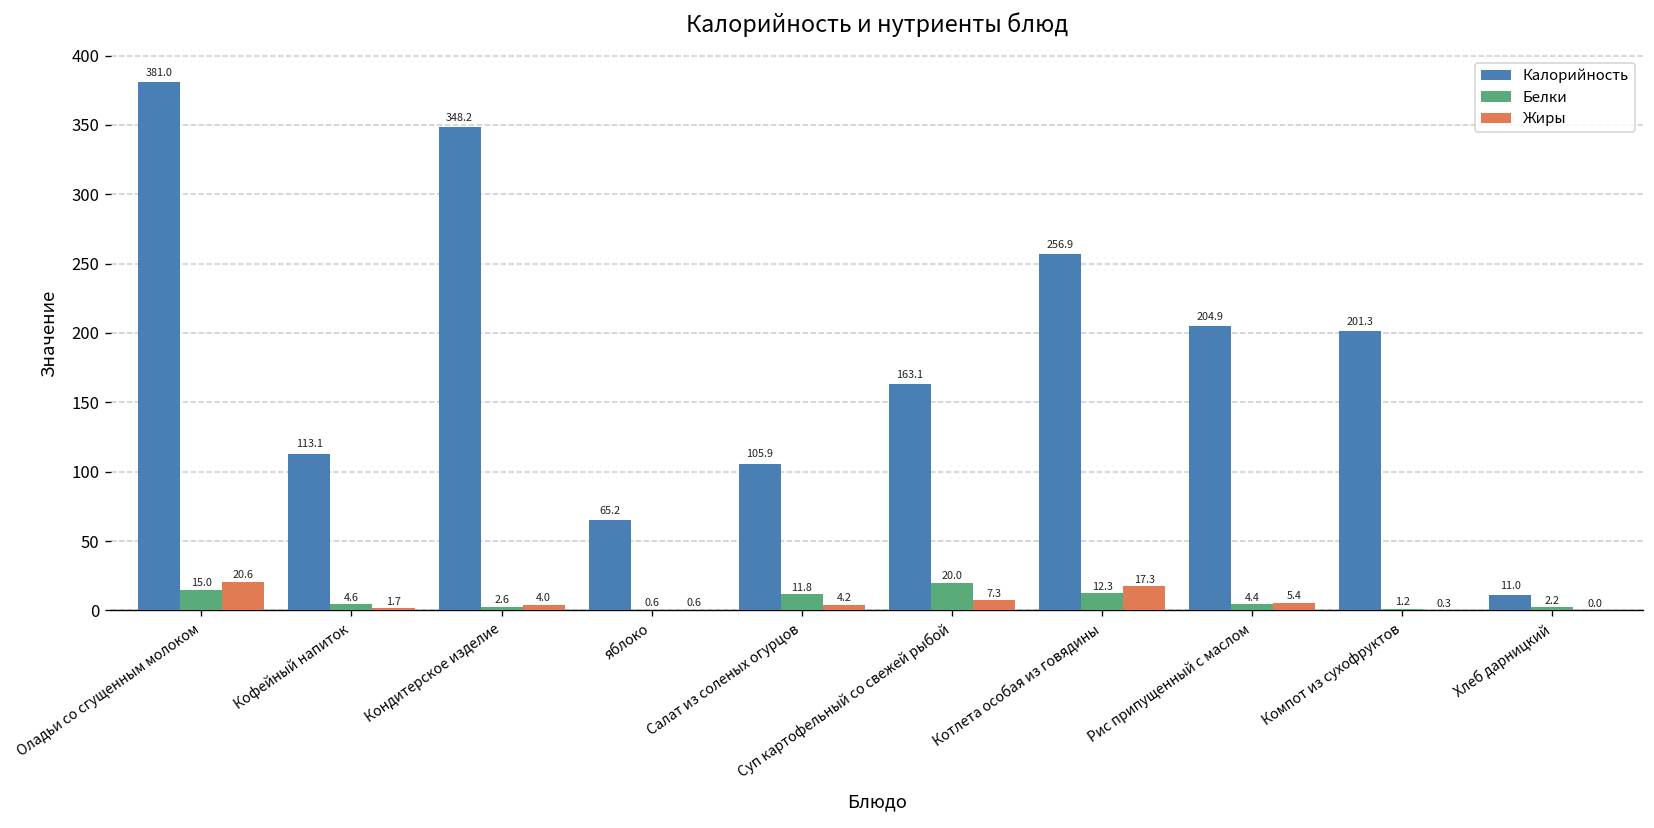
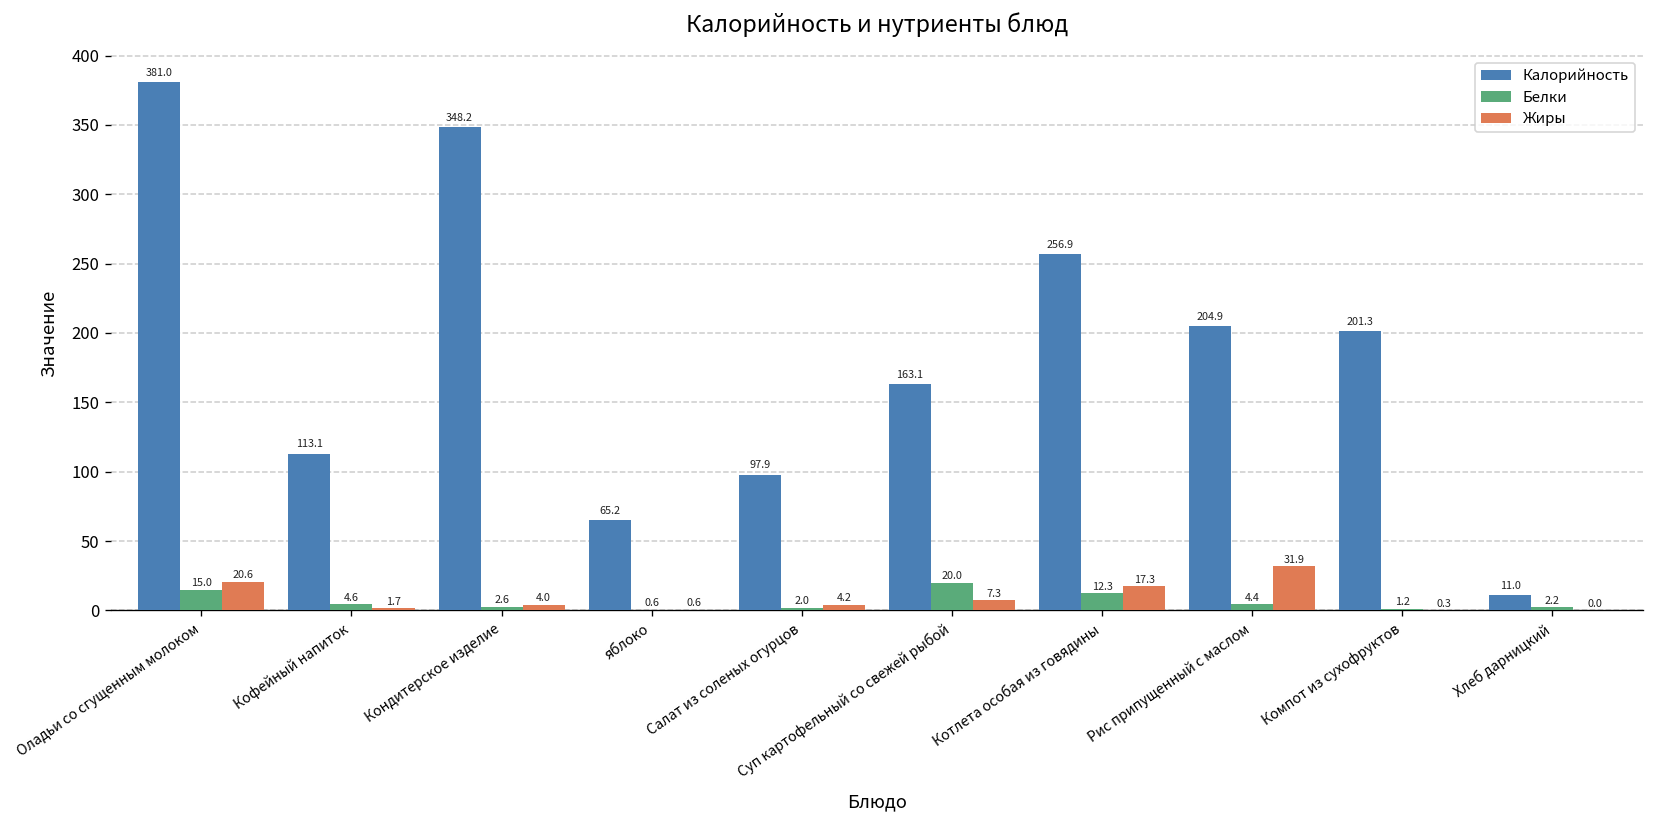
Калорийность, Салат из соленых огурцов: 105.9 -> 97.9
Белки, Салат из соленых огурцов: 11.8 -> 2.0
Жиры, Рис припущенный с маслом: 5.4 -> 31.9
